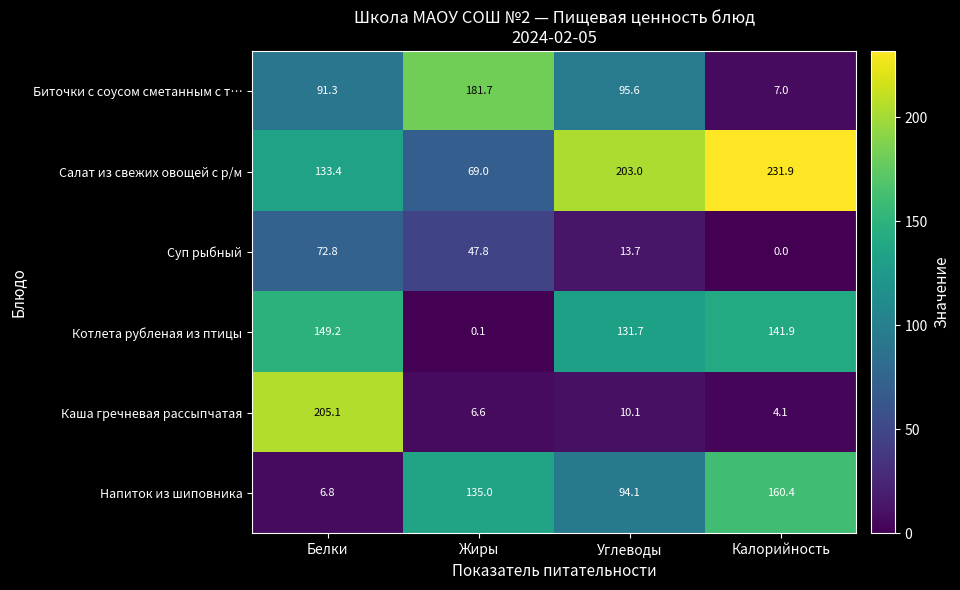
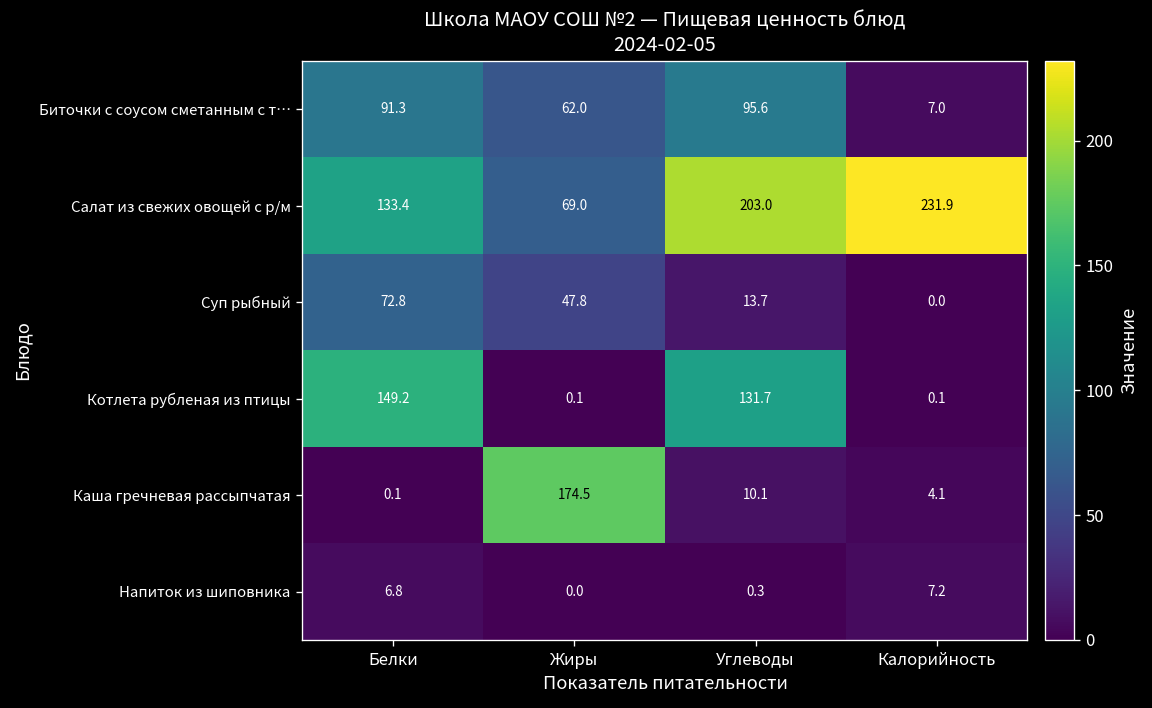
Биточки с соусом сметанным с т…, Жиры: 181.7 -> 62.0
Котлета рубленая из птицы, Калорийность: 141.9 -> 0.1
Каша гречневая рассыпчатая, Белки: 205.1 -> 0.1
Каша гречневая рассыпчатая, Жиры: 6.6 -> 174.5
Напиток из шиповника, Жиры: 135.0 -> 0.0
Напиток из шиповника, Углеводы: 94.1 -> 0.3
Напиток из шиповника, Калорийность: 160.4 -> 7.2
